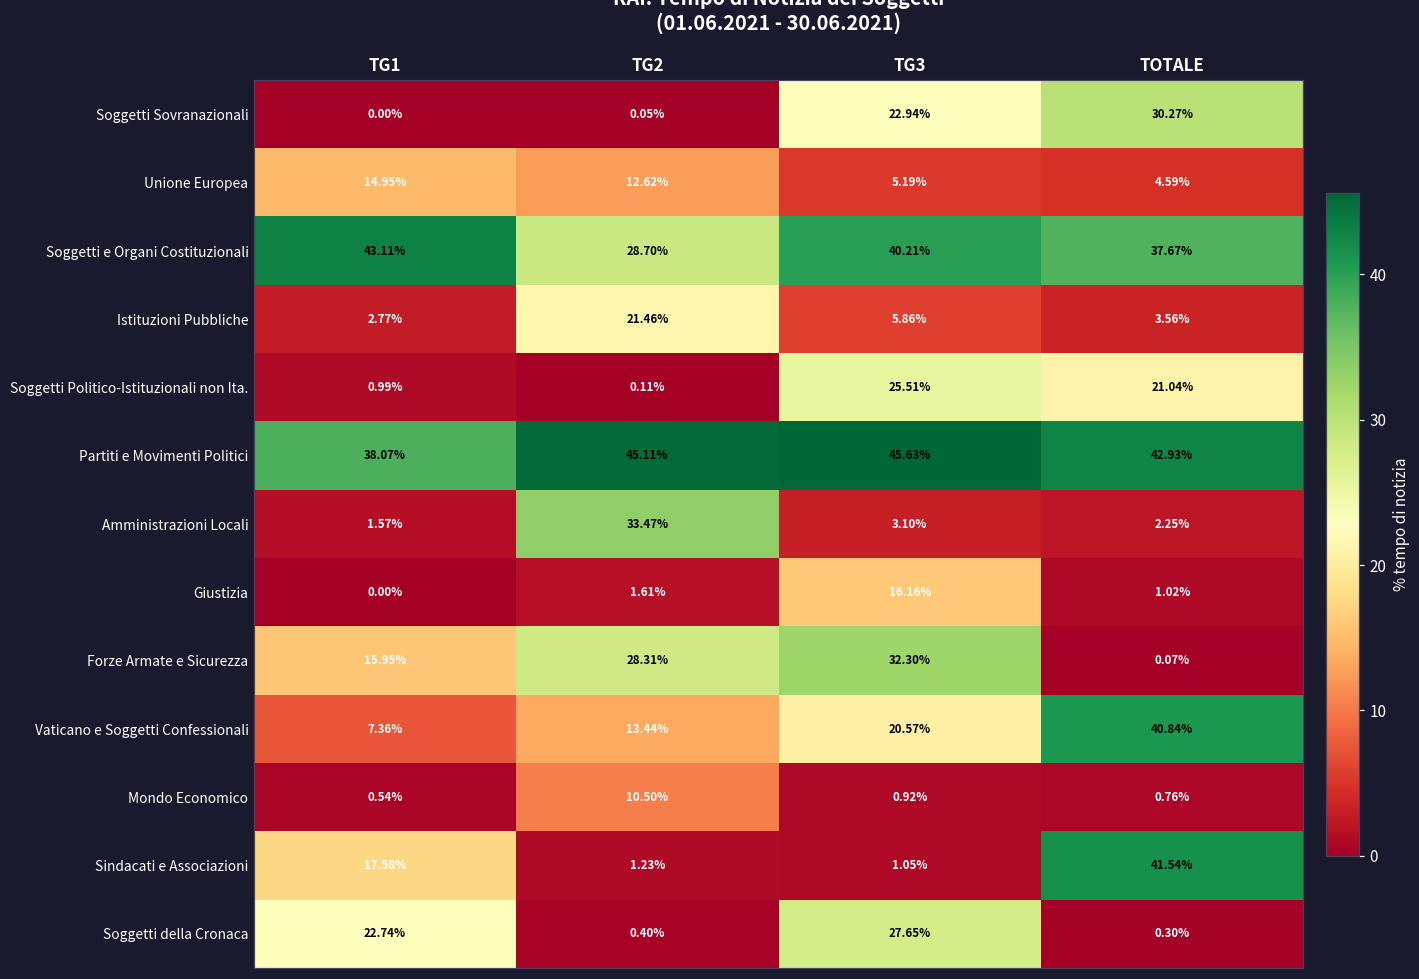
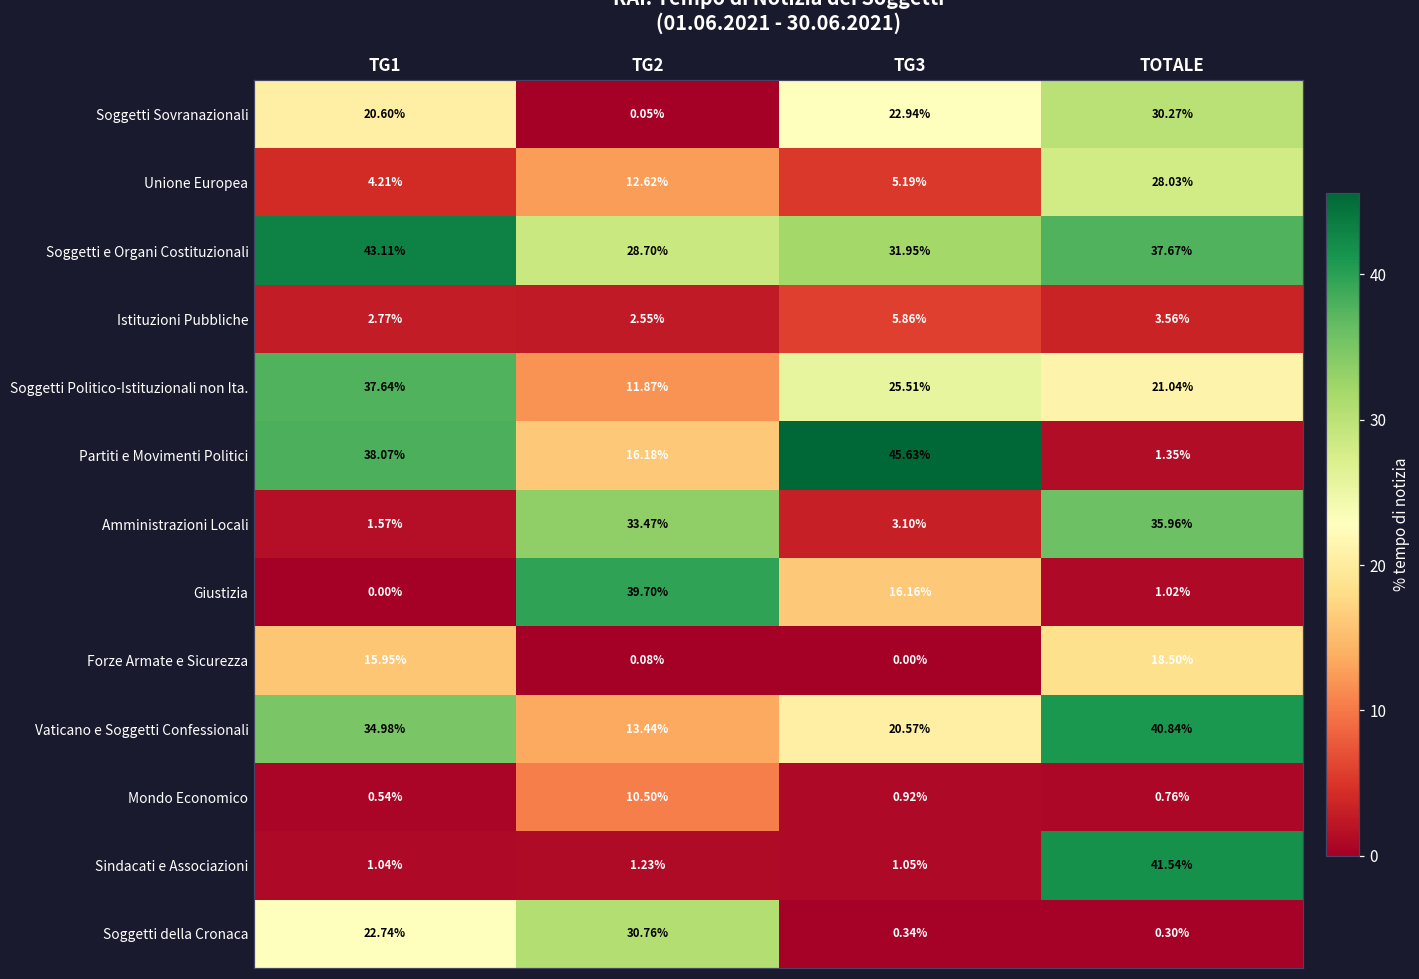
Soggetti Sovranazionali, TG1: 0.00% -> 20.60%
Unione Europea, TG1: 14.95% -> 4.21%
Unione Europea, TOTALE: 4.59% -> 28.03%
Soggetti e Organi Costituzionali, TG3: 40.21% -> 31.95%
Istituzioni Pubbliche, TG2: 21.46% -> 2.55%
Soggetti Politico-Istituzionali non Ita., TG1: 0.99% -> 37.64%
Soggetti Politico-Istituzionali non Ita., TG2: 0.11% -> 11.87%
Partiti e Movimenti Politici, TG2: 45.11% -> 16.18%
Partiti e Movimenti Politici, TOTALE: 42.93% -> 1.35%
Amministrazioni Locali, TOTALE: 2.25% -> 35.96%
Giustizia, TG2: 1.61% -> 39.70%
Forze Armate e Sicurezza, TG2: 28.31% -> 0.08%
Forze Armate e Sicurezza, TG3: 32.30% -> 0.00%
Forze Armate e Sicurezza, TOTALE: 0.07% -> 18.50%
Vaticano e Soggetti Confessionali, TG1: 7.36% -> 34.98%
Sindacati e Associazioni, TG1: 17.58% -> 1.04%
Soggetti della Cronaca, TG2: 0.40% -> 30.76%
Soggetti della Cronaca, TG3: 27.65% -> 0.34%
